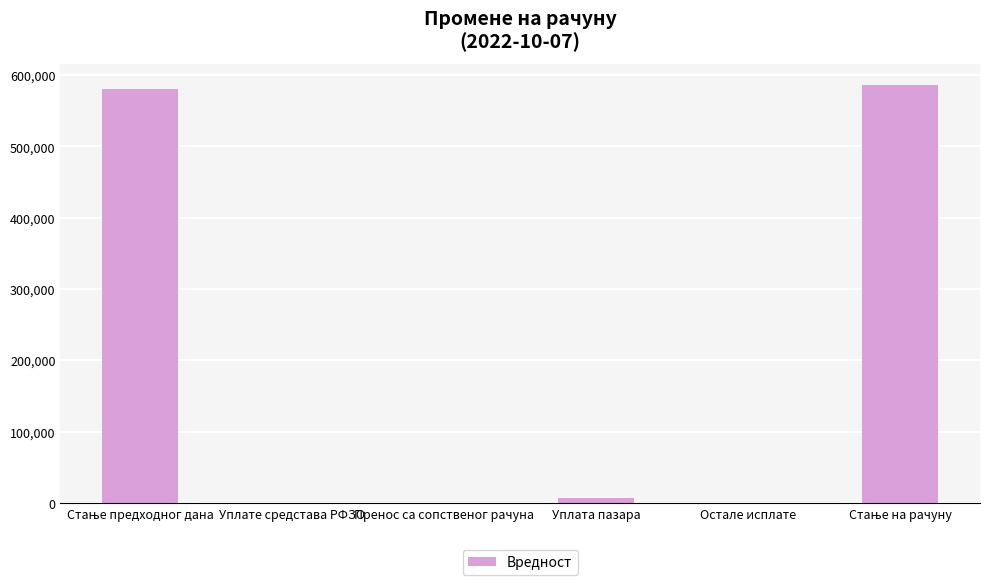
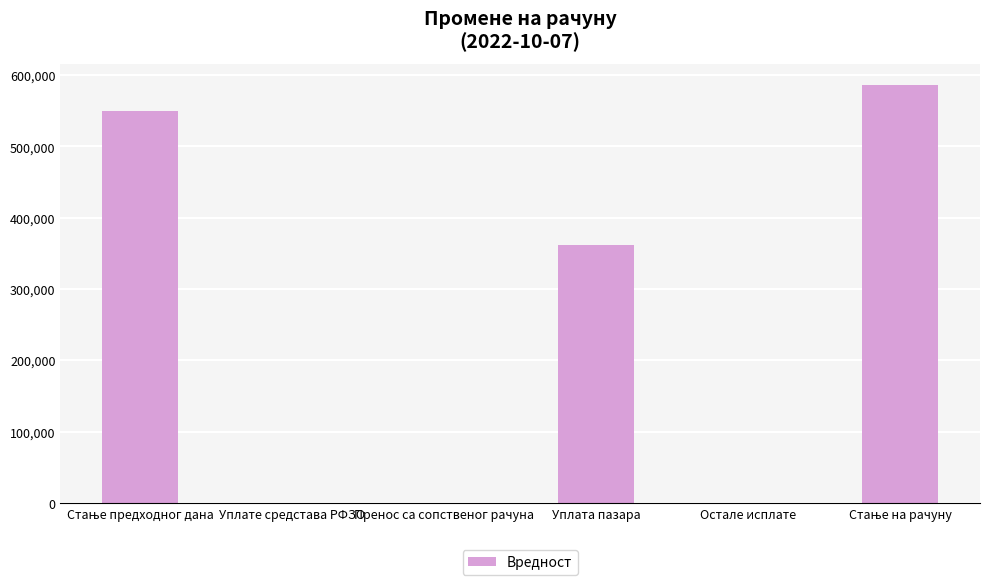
Стање предходног дана: 580,000 -> 550,000
Уплата пазара: 10,000 -> 360,000
